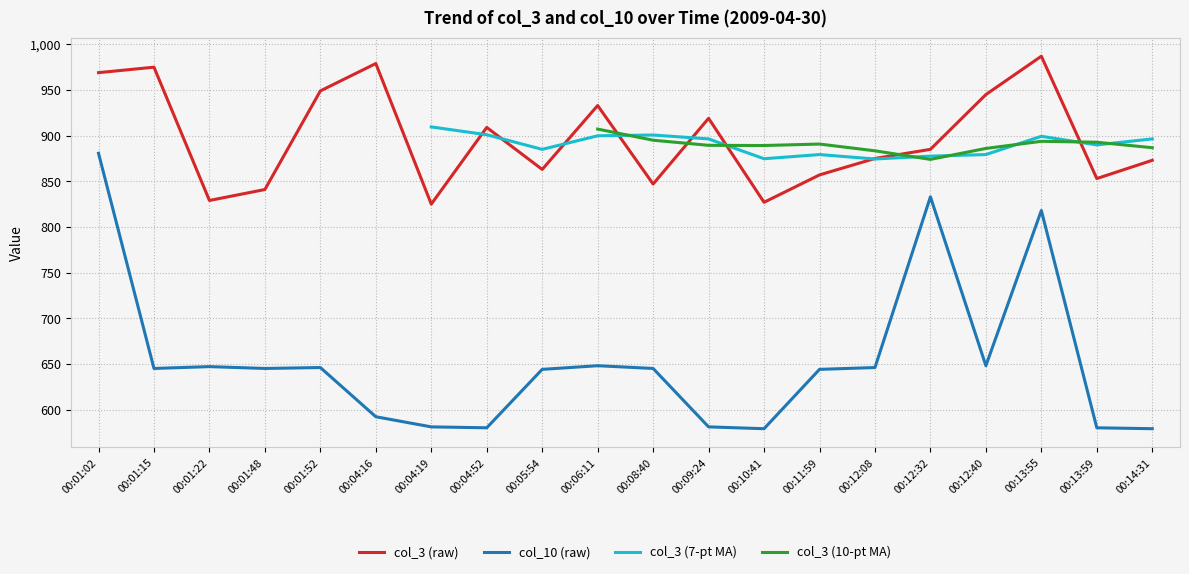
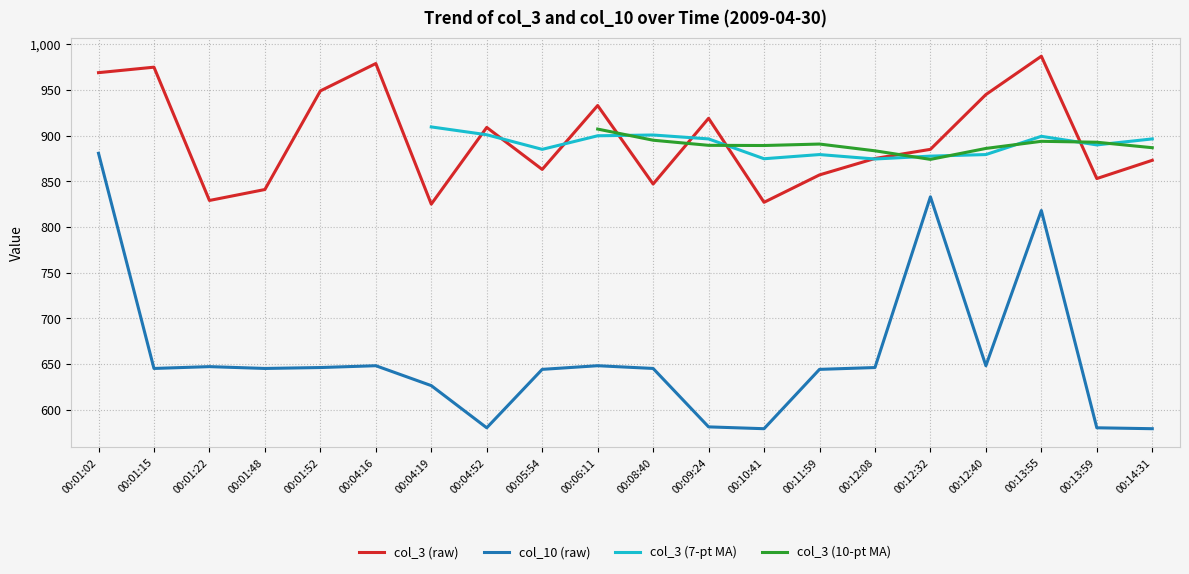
col_10 (raw), 00:04:16: 590 -> 650
col_10 (raw), 00:04:19: 580 -> 630
